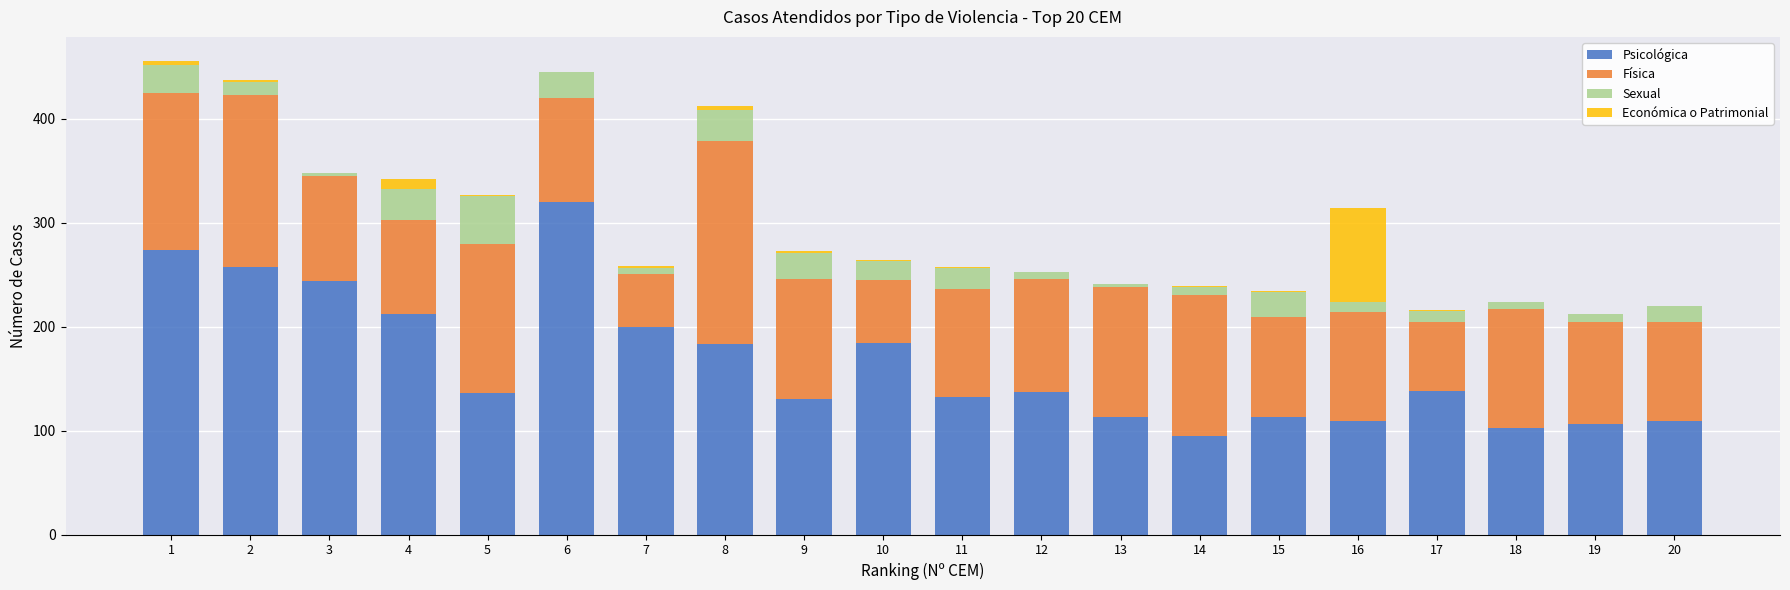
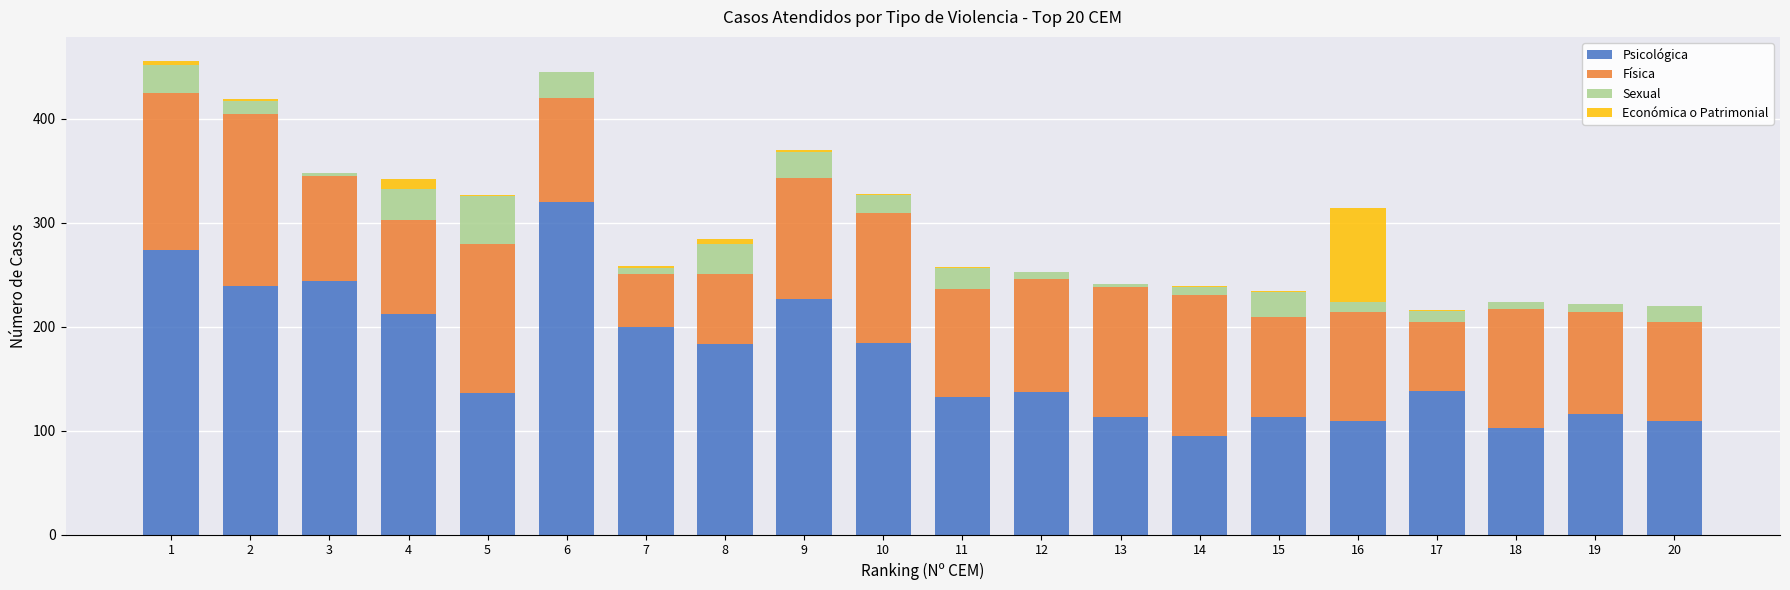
Psicológica, 2: 257 -> 239
Física, 8: 196 -> 68
Psicológica, 9: 130 -> 227
Física, 10: 61 -> 125
Psicológica, 19: 106 -> 116
